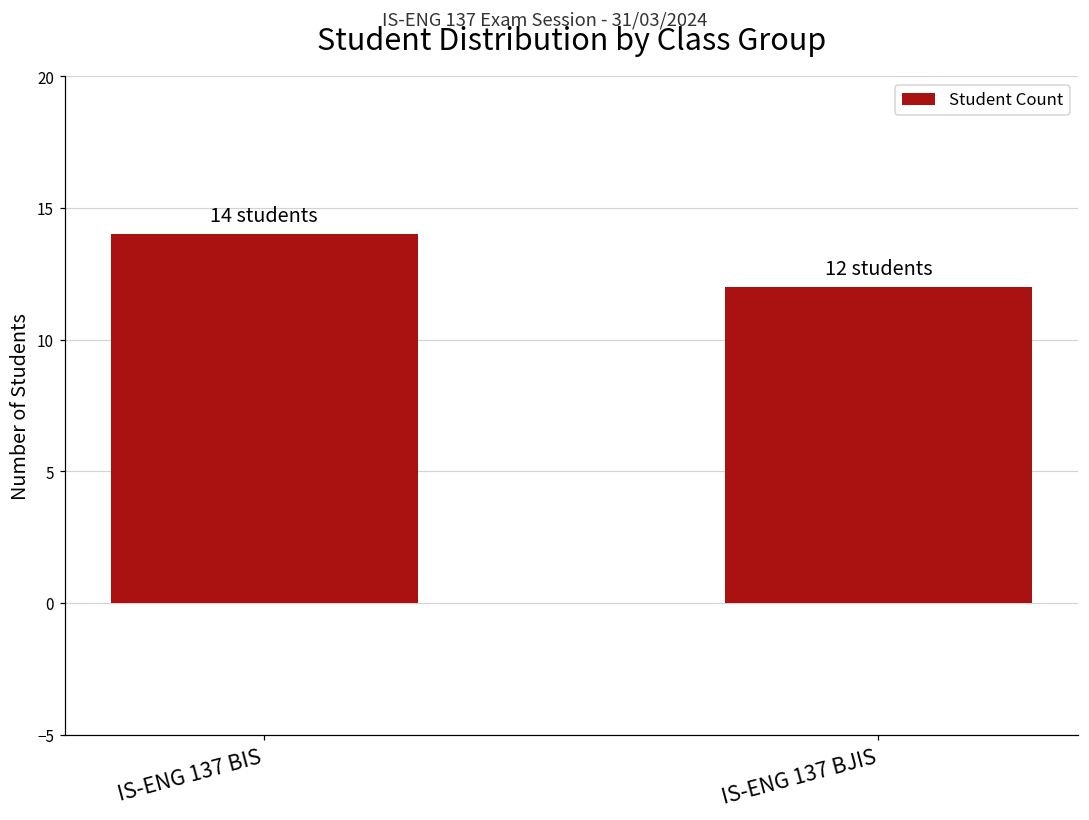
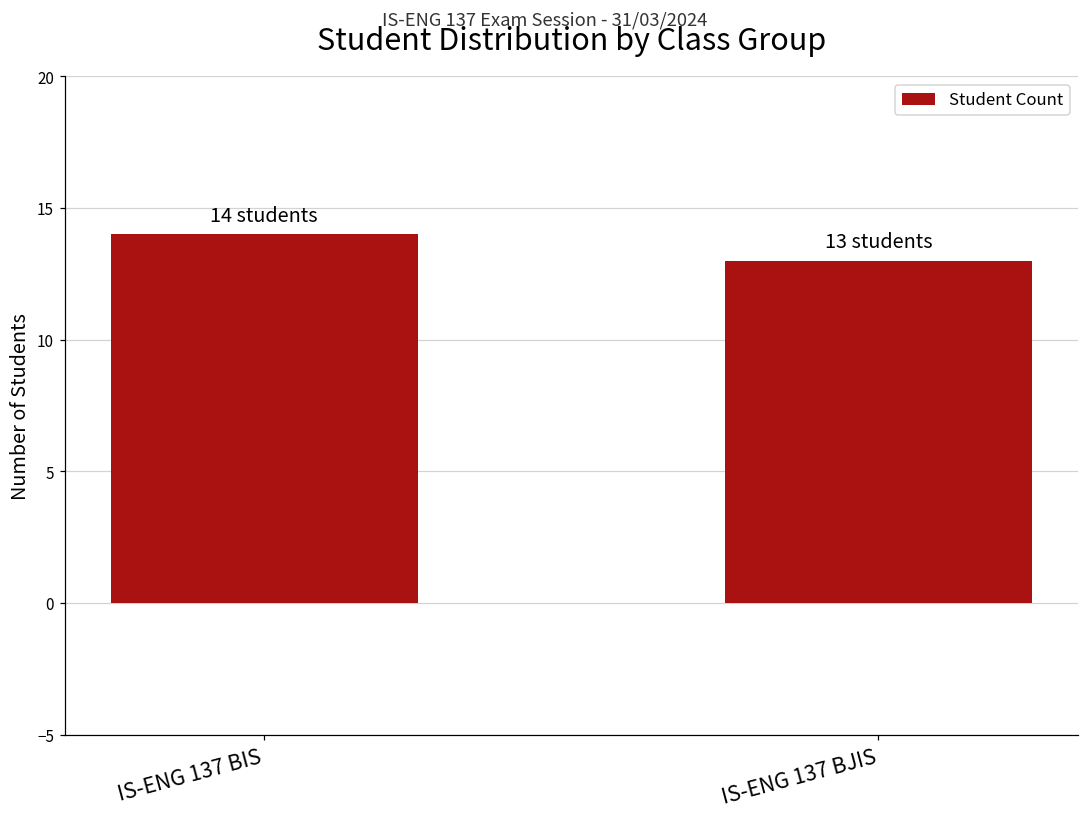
IS-ENG 137 BJIS: 12 -> 13
